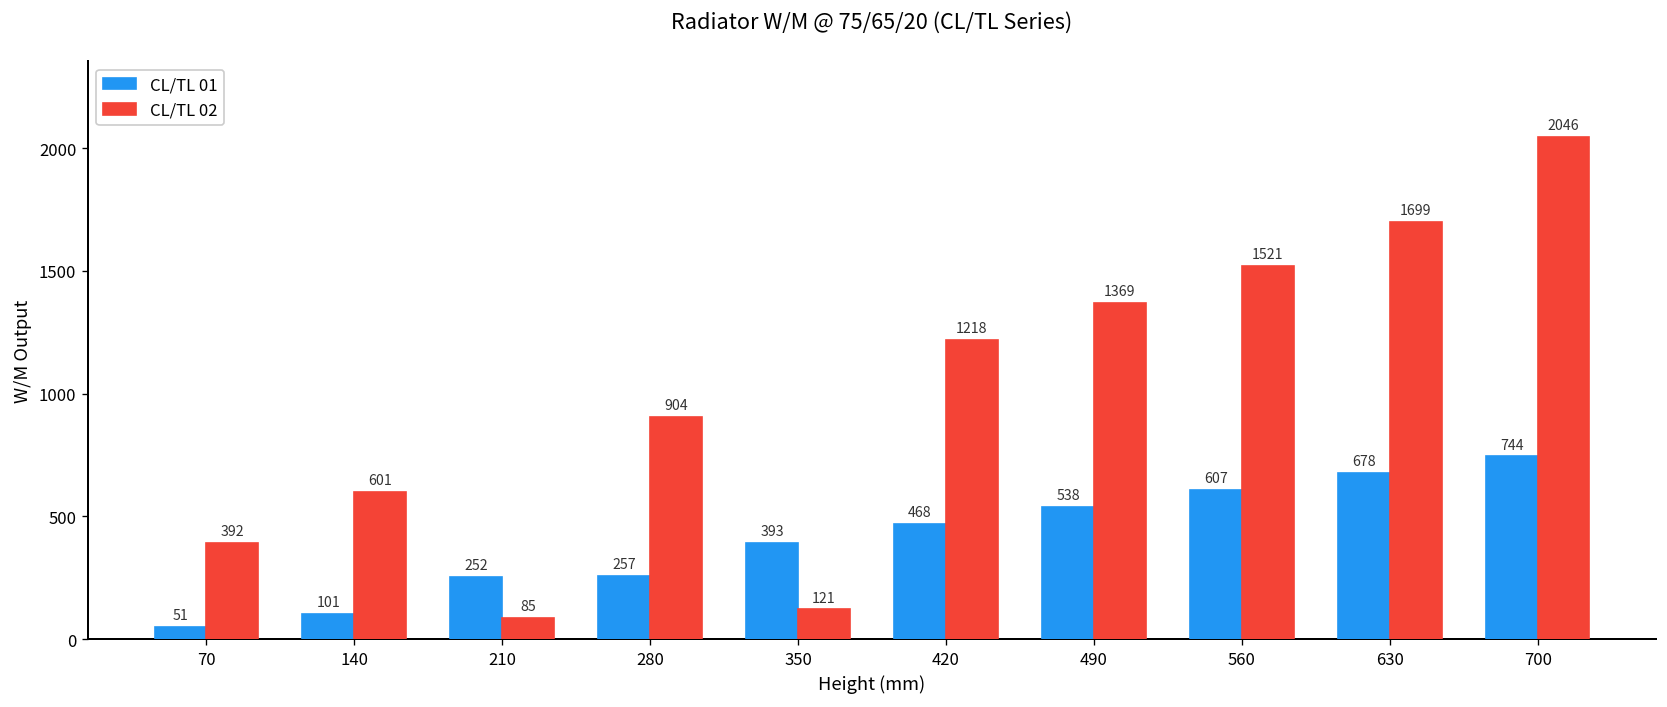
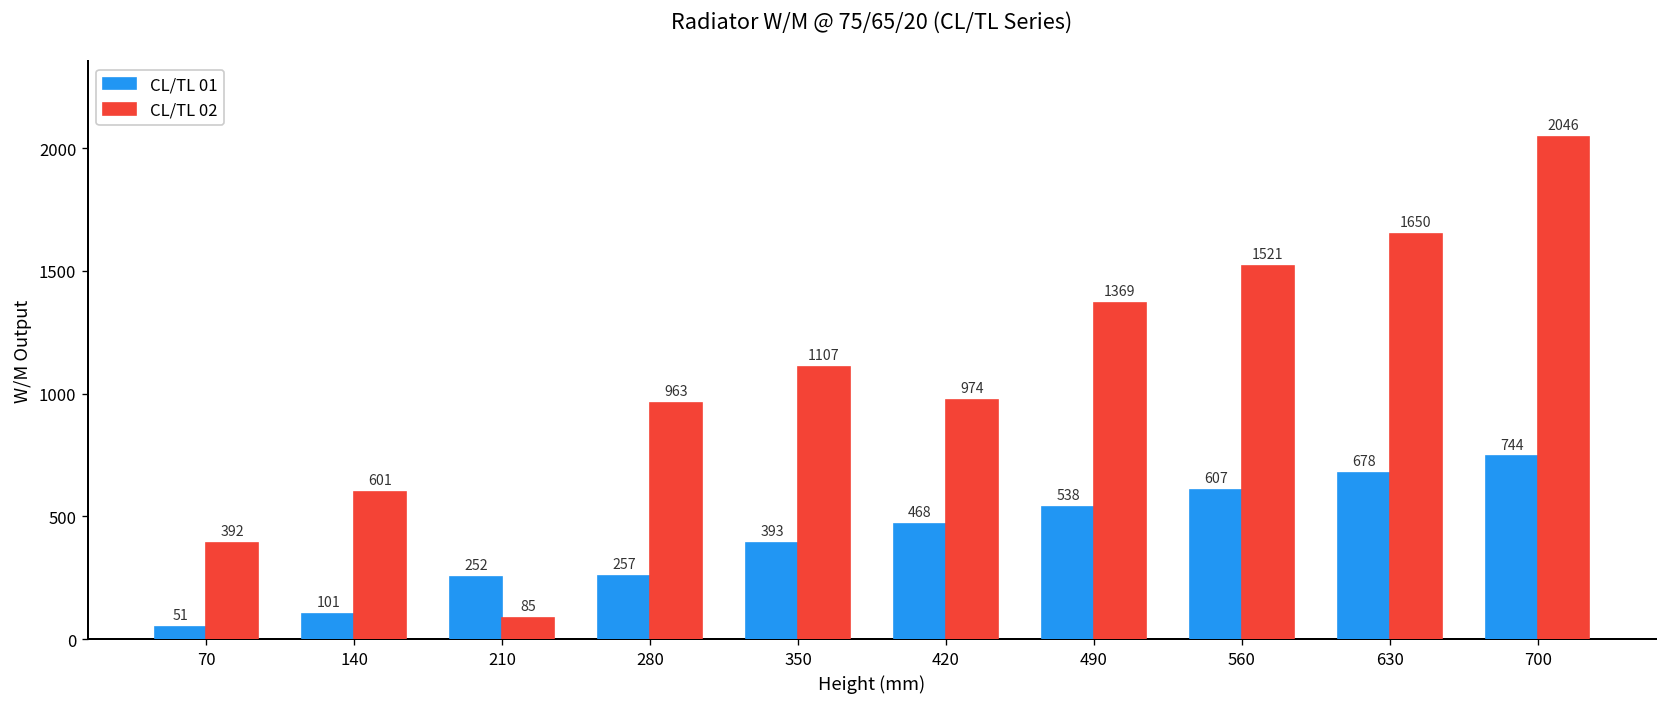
CL/TL 02, 280: 904 -> 963
CL/TL 02, 350: 121 -> 1107
CL/TL 02, 420: 1218 -> 974
CL/TL 02, 630: 1699 -> 1650
